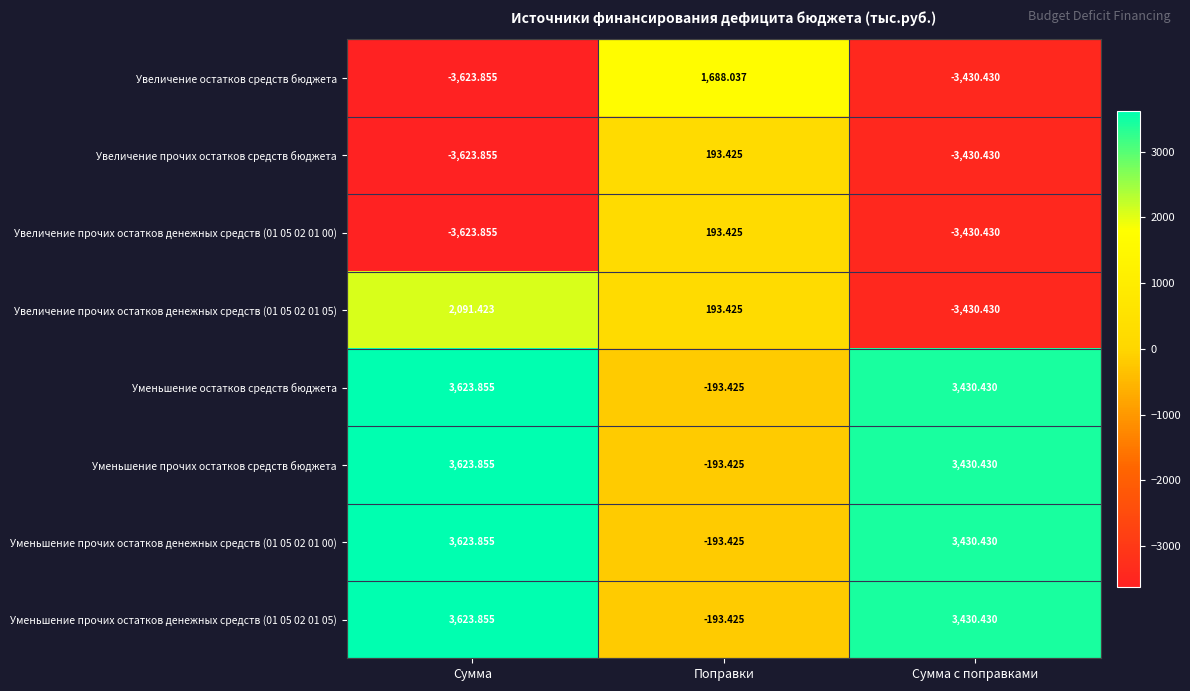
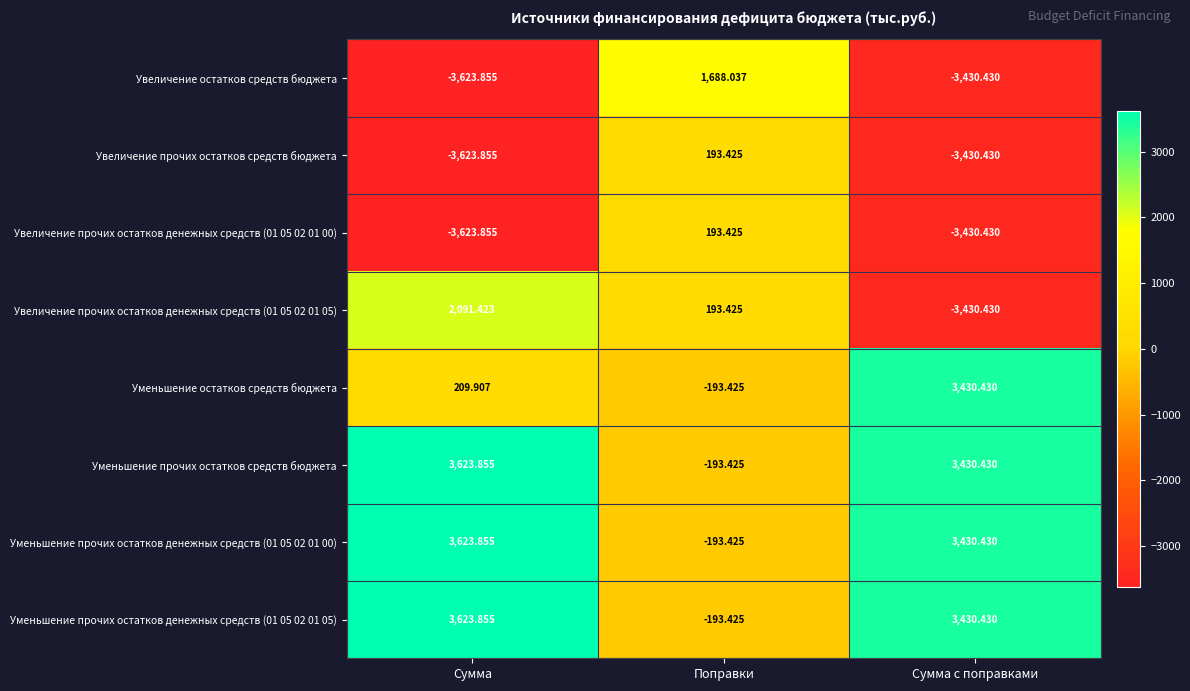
Уменьшение остатков средств бюджета, Сумма: 3,623.855 -> 209.907
